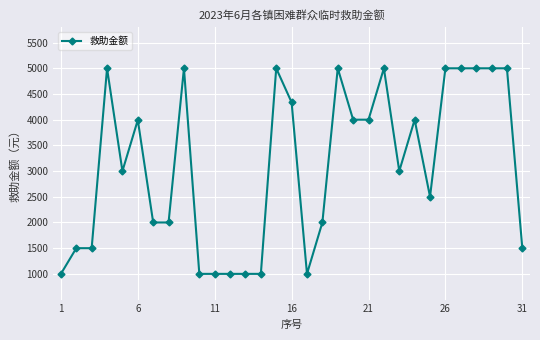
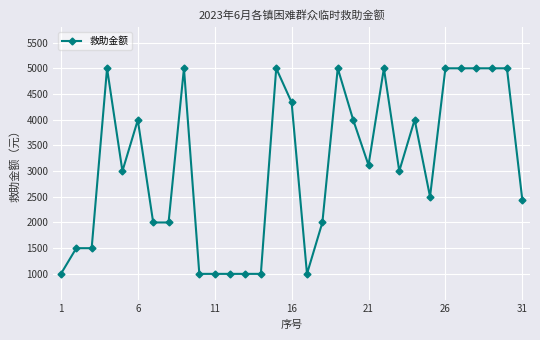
21: 4000 -> 3100
31: 1500 -> 2400
